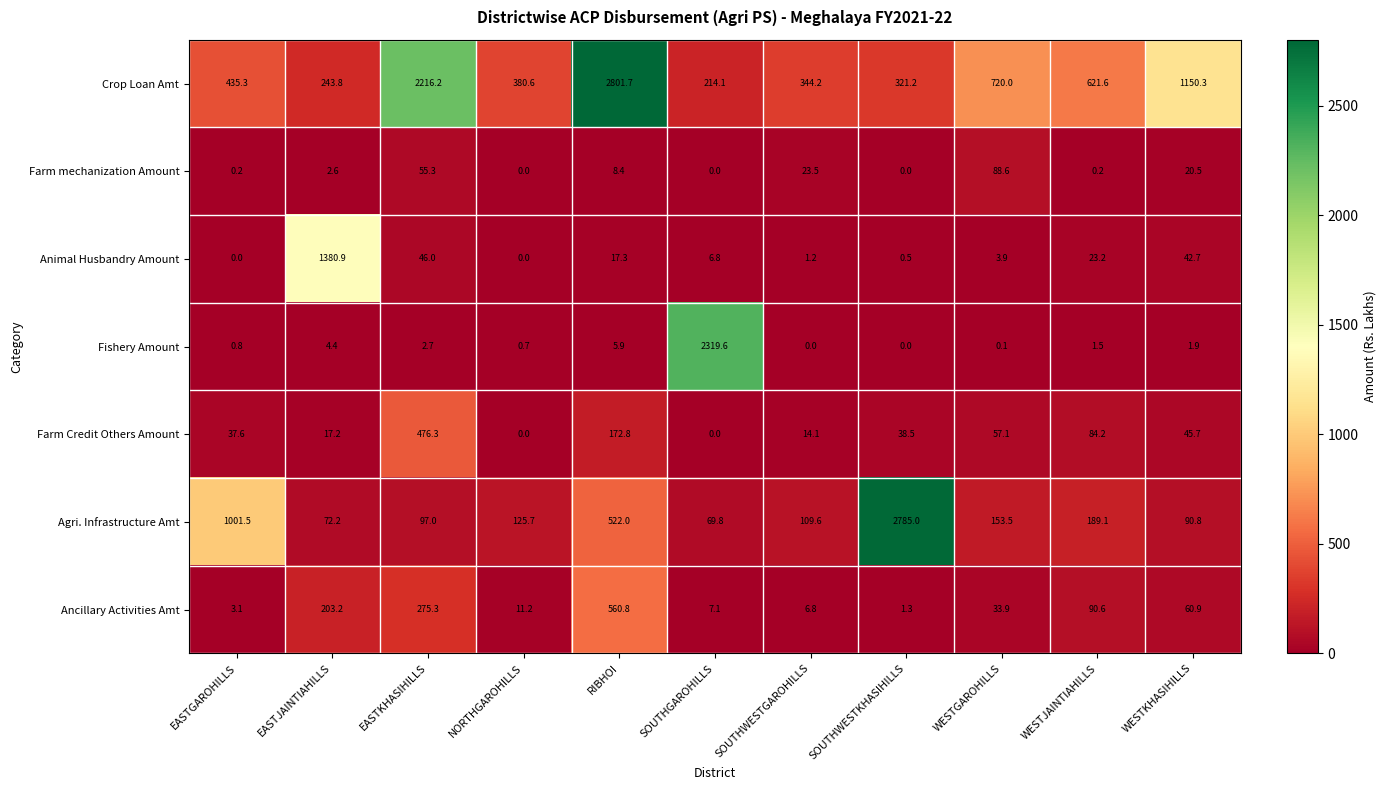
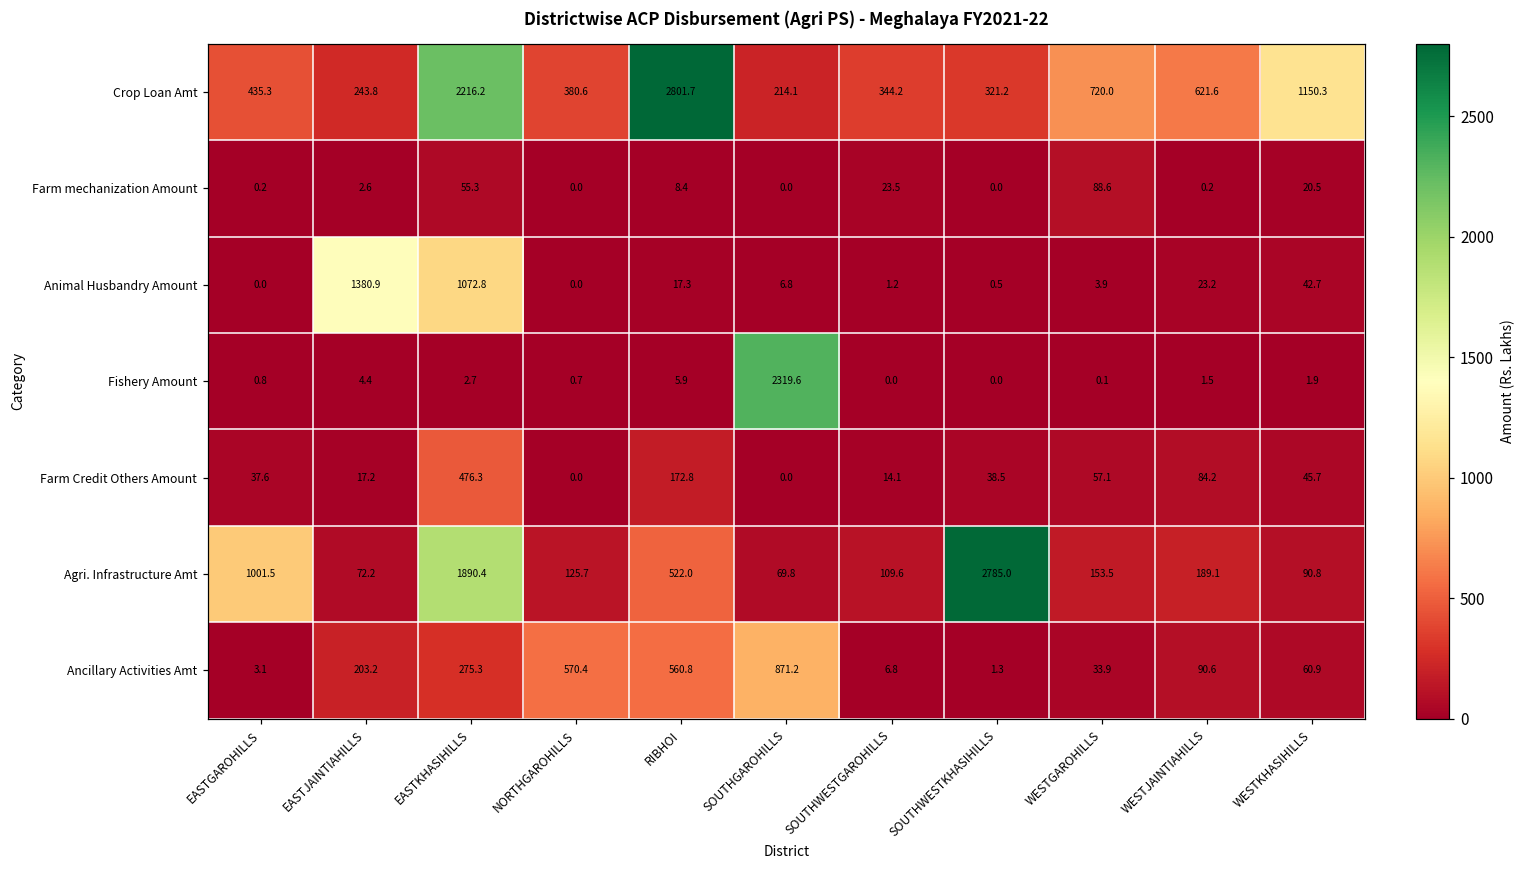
Animal Husbandry Amount, EASTKHASIHILLS: 46.0 -> 1072.8
Agri. Infrastructure Amt, EASTKHASIHILLS: 97.0 -> 1890.4
Ancillary Activities Amt, NORTHGAROHILLS: 11.2 -> 570.4
Ancillary Activities Amt, SOUTHGAROHILLS: 7.1 -> 871.2
